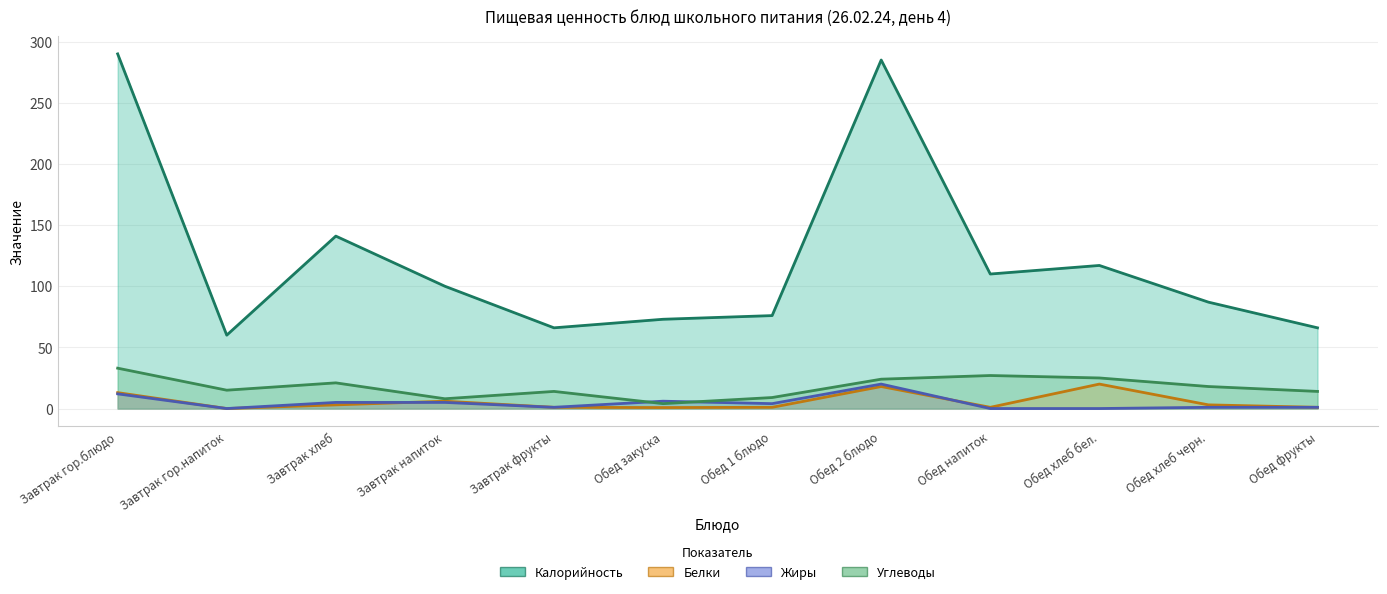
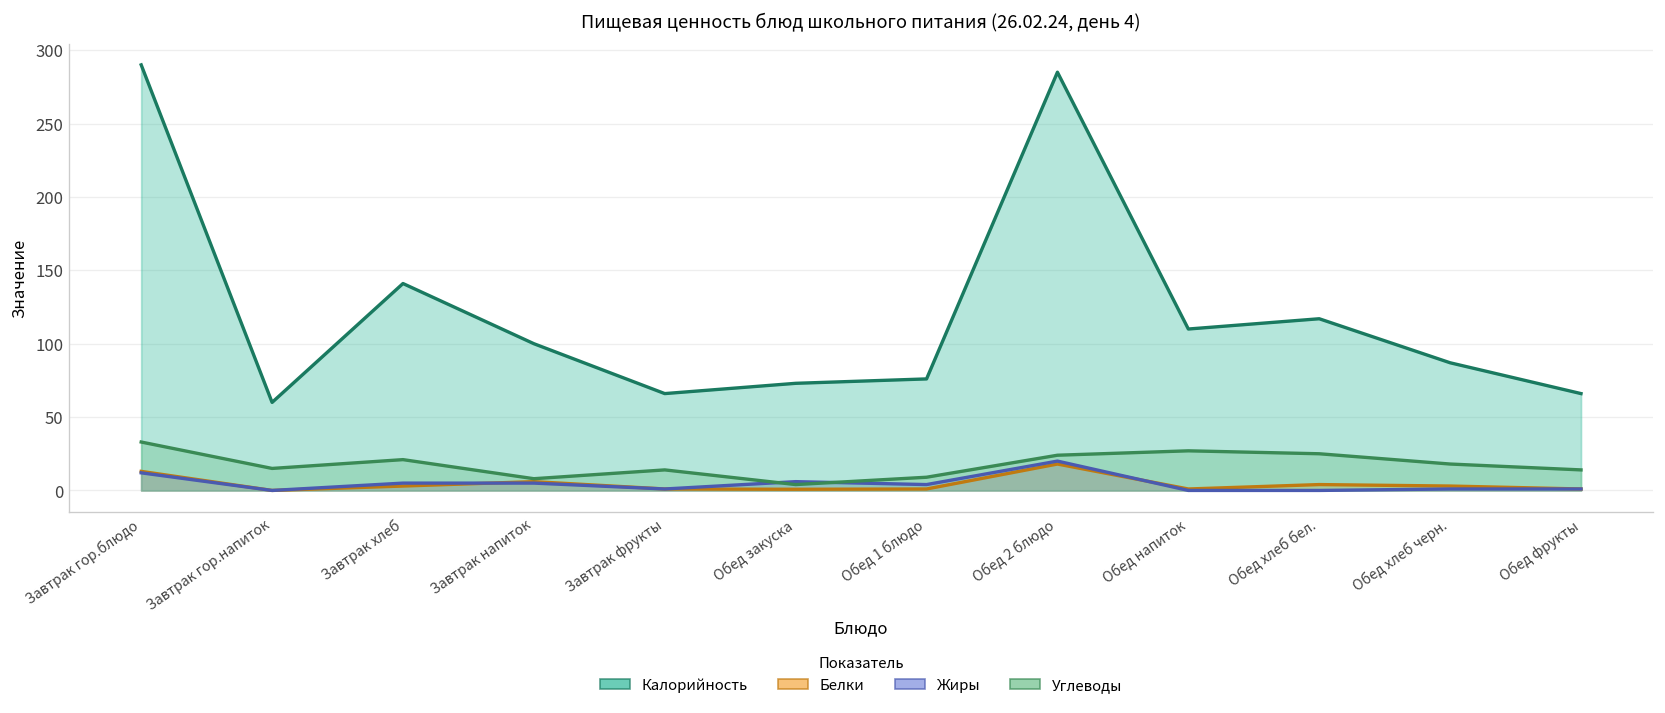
Белки, Обед хлеб бел.: 20 -> 4
